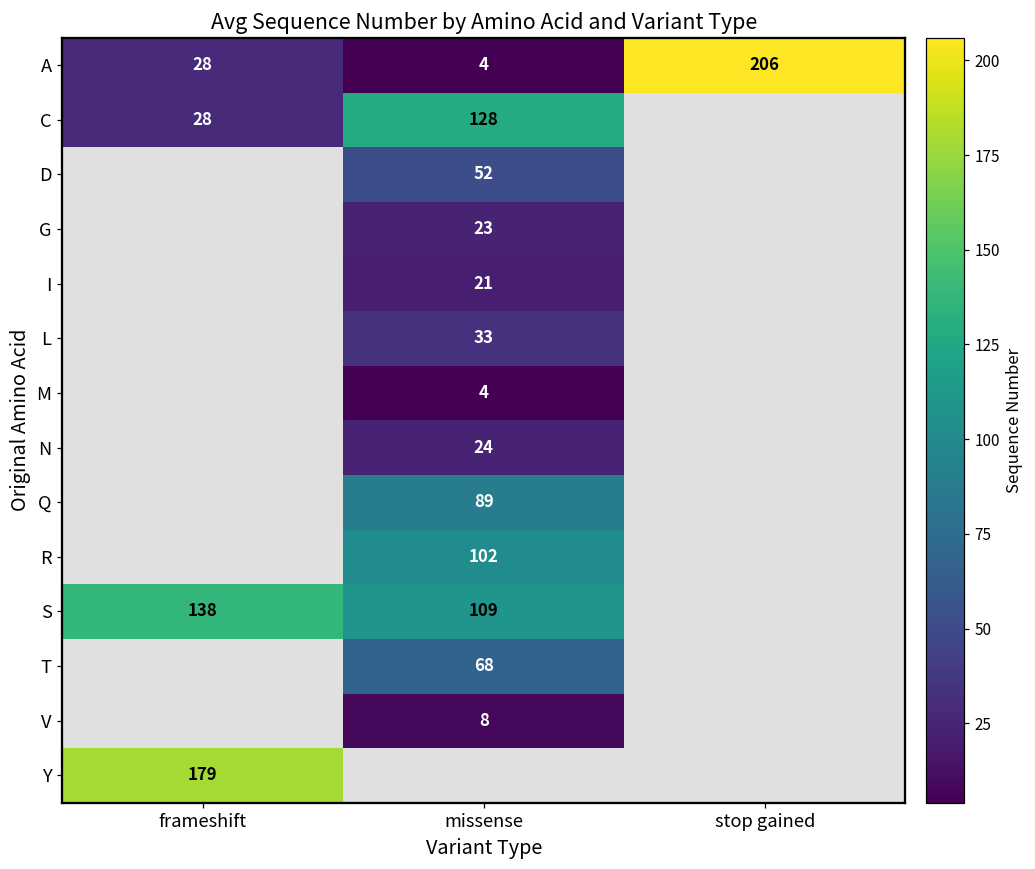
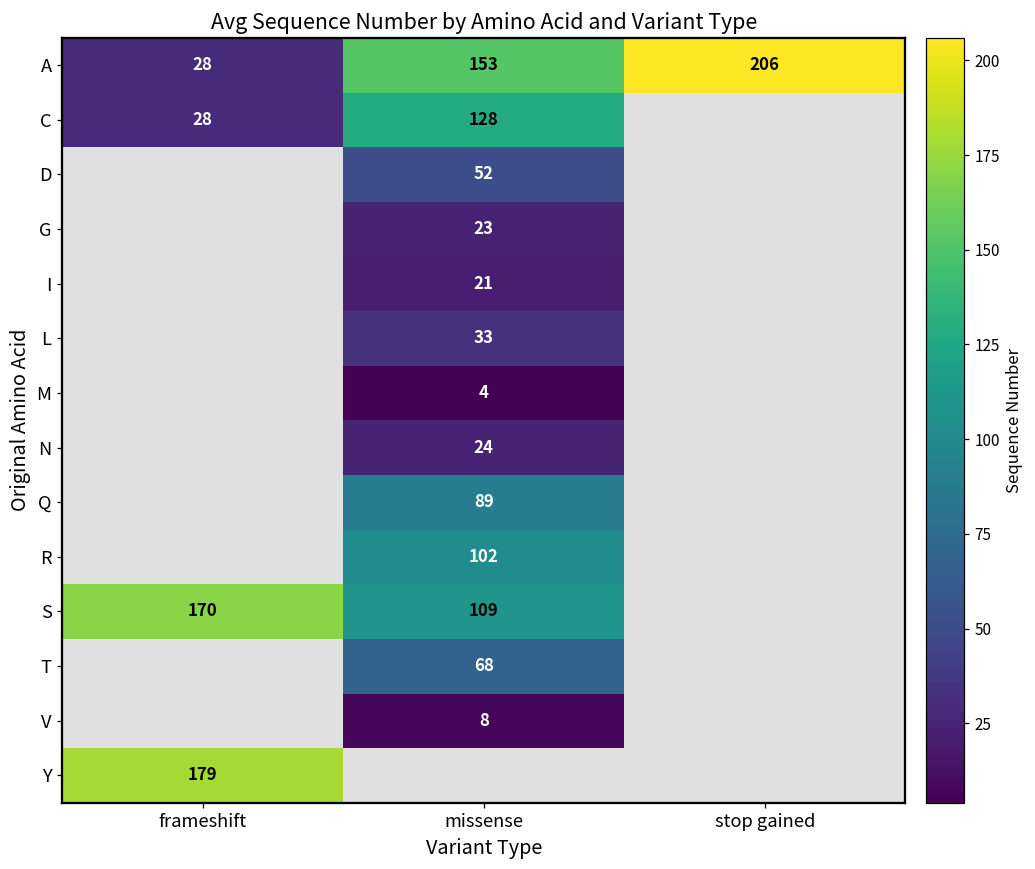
A, missense: 4 -> 153
S, frameshift: 138 -> 170
